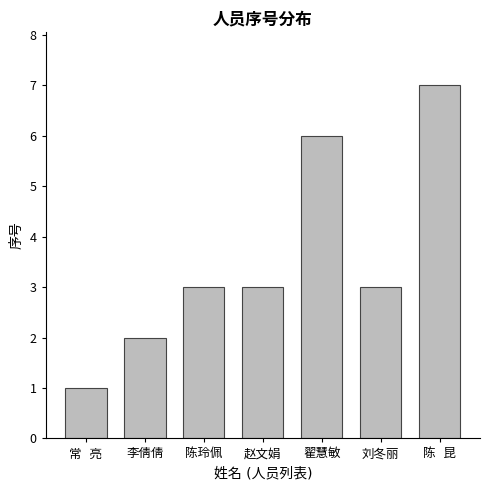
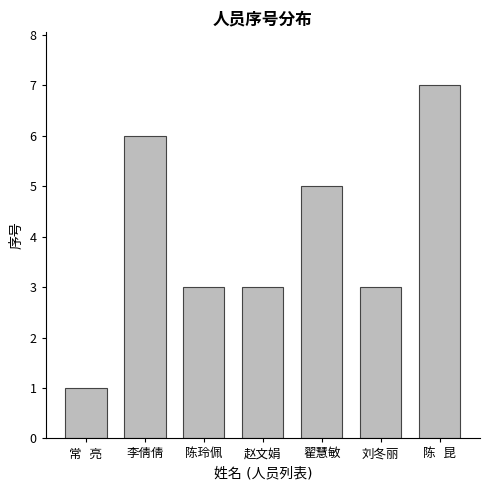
李倩倩: 2 -> 6
翟慧敏: 6 -> 5
